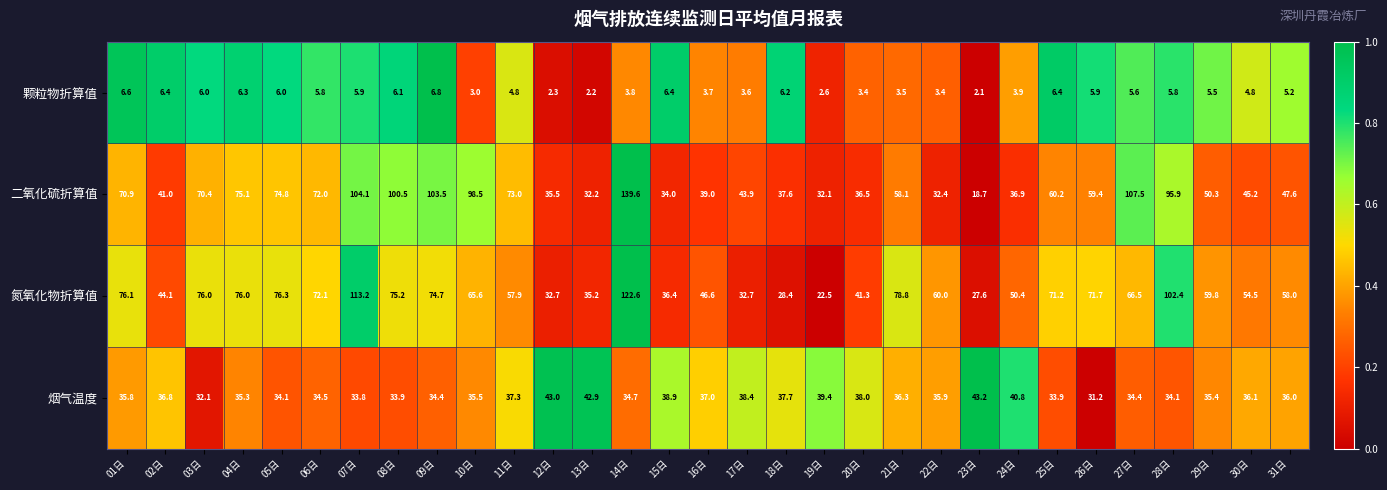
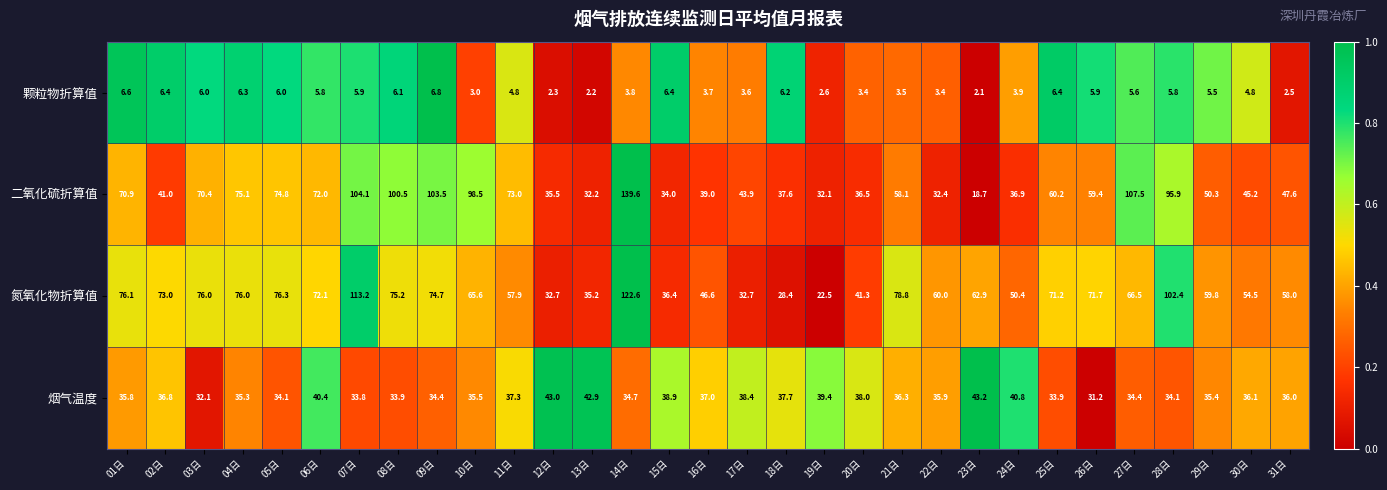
颗粒物折算值, 31日: 5.2 -> 2.5
氮氧化物折算值, 02日: 44.1 -> 73.0
氮氧化物折算值, 23日: 27.6 -> 62.9
烟气温度, 06日: 34.5 -> 40.4
